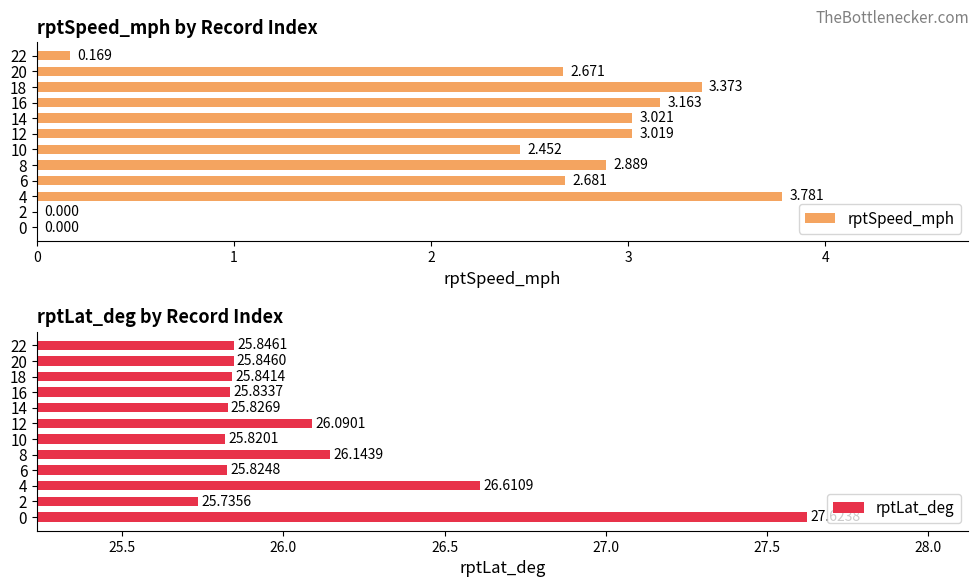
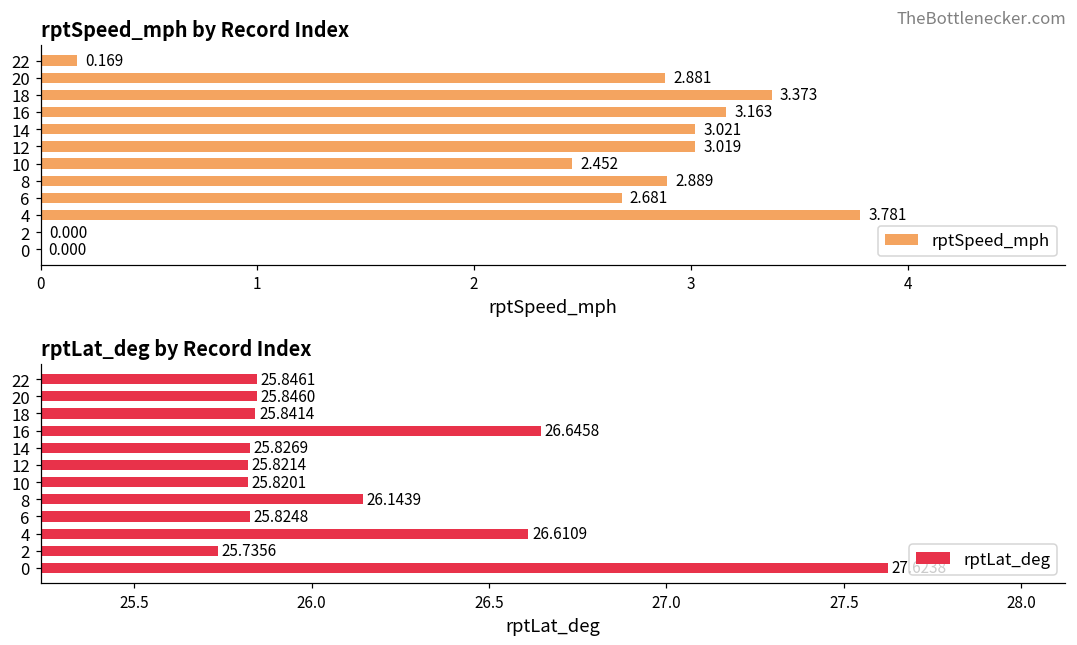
rptSpeed_mph by Record Index, 20: 2.671 -> 2.881
rptLat_deg by Record Index, 16: 25.8337 -> 26.6458
rptLat_deg by Record Index, 12: 26.0901 -> 25.8214
